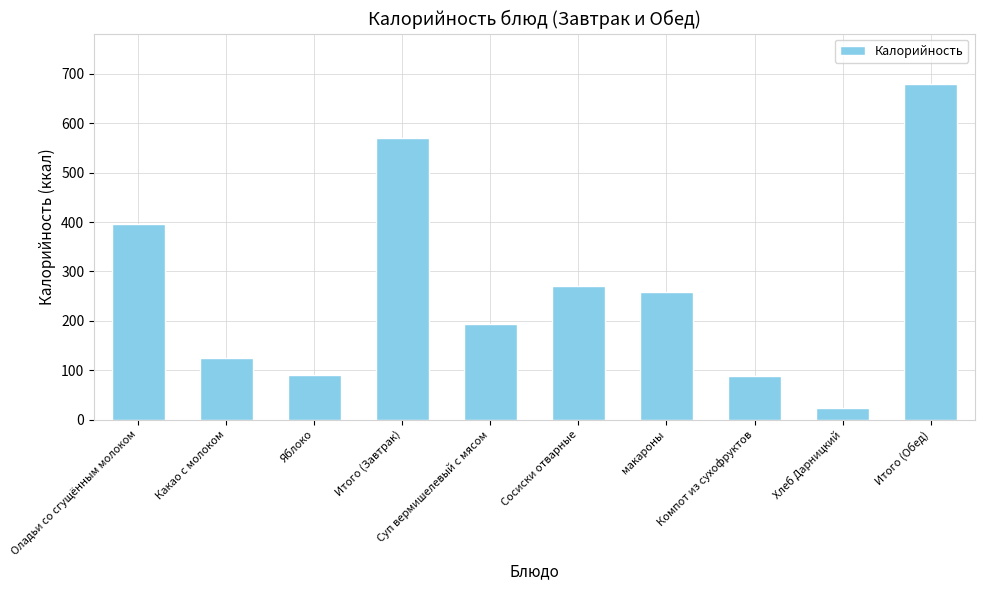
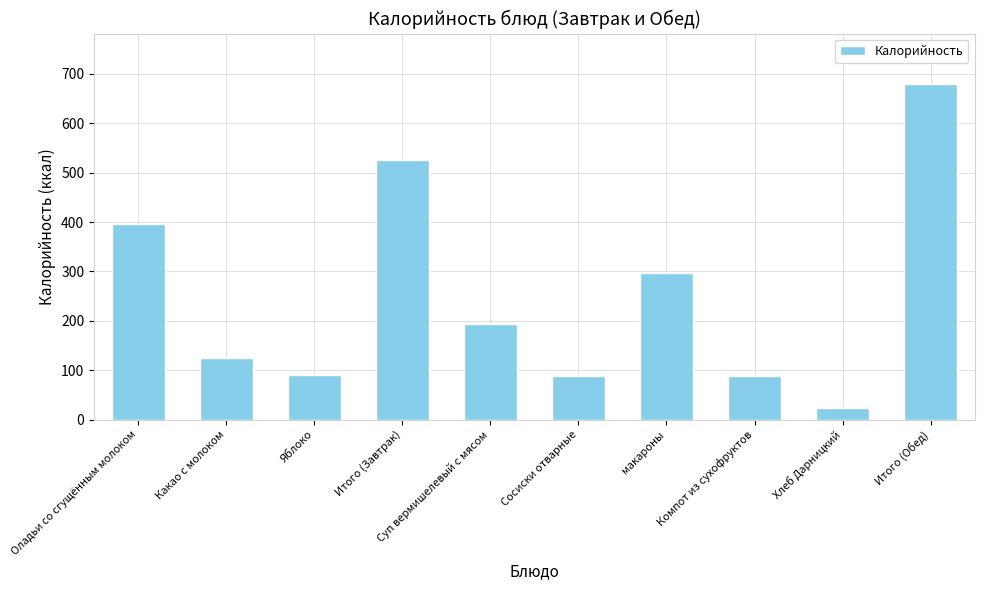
Итого (Завтрак): 570 -> 530
Сосиски отварные: 270 -> 90
макароны: 260 -> 300
